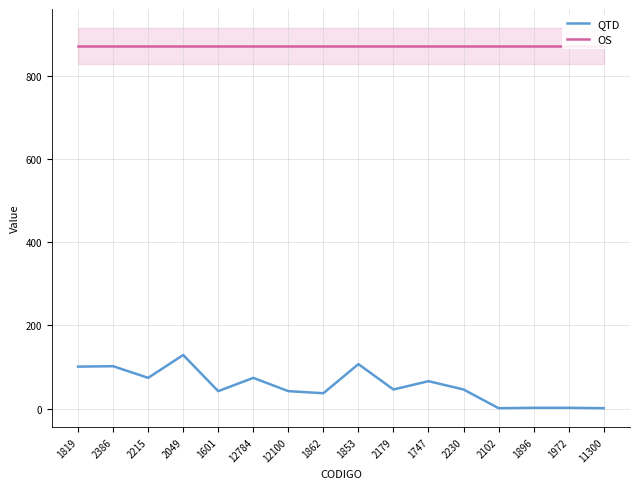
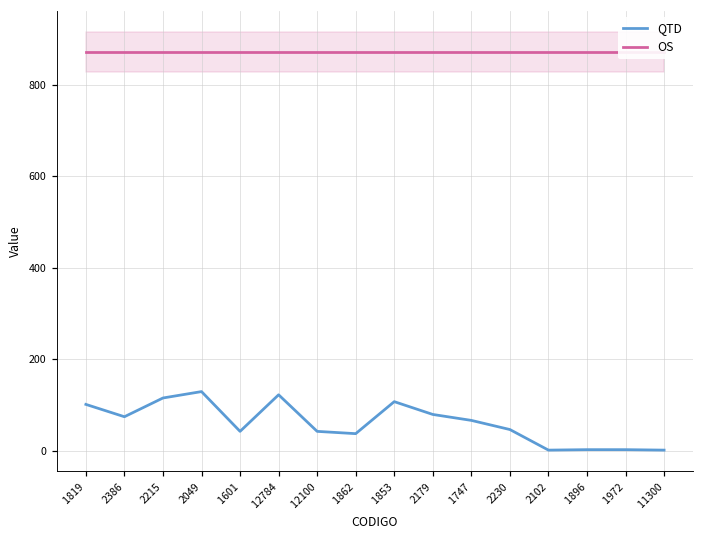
QTD, 2386: 100 -> 70
QTD, 2215: 70 -> 120
QTD, 12784: 70 -> 120
QTD, 2179: 50 -> 80
